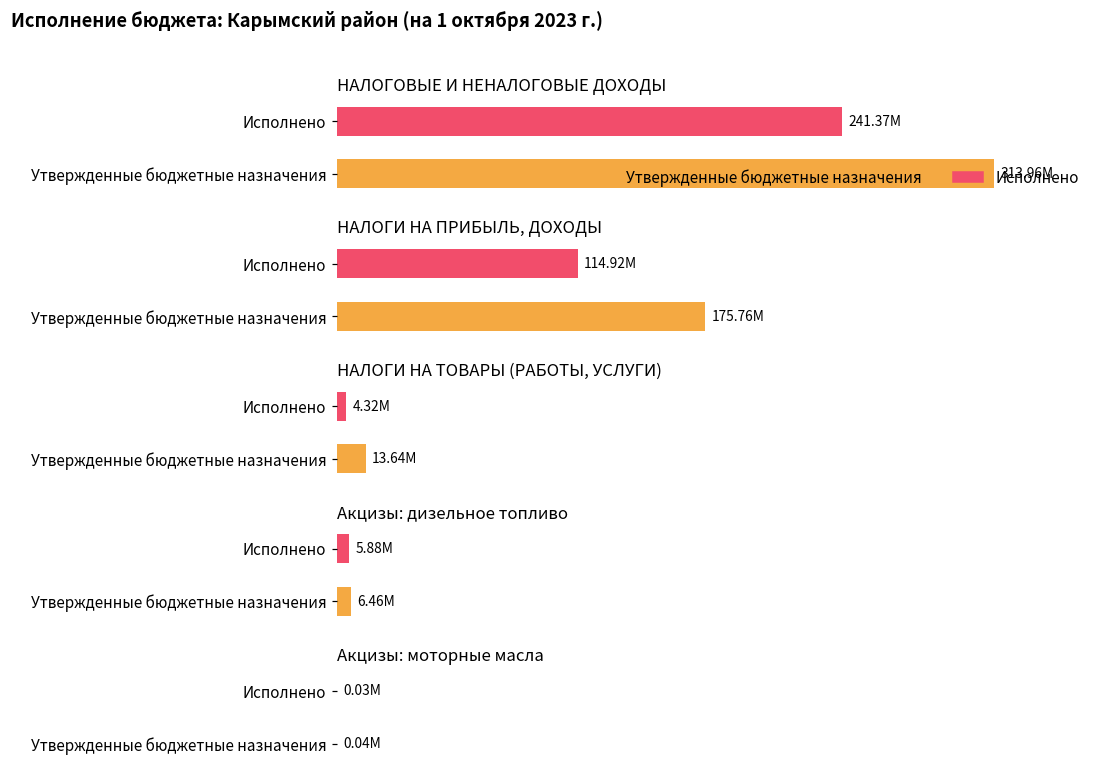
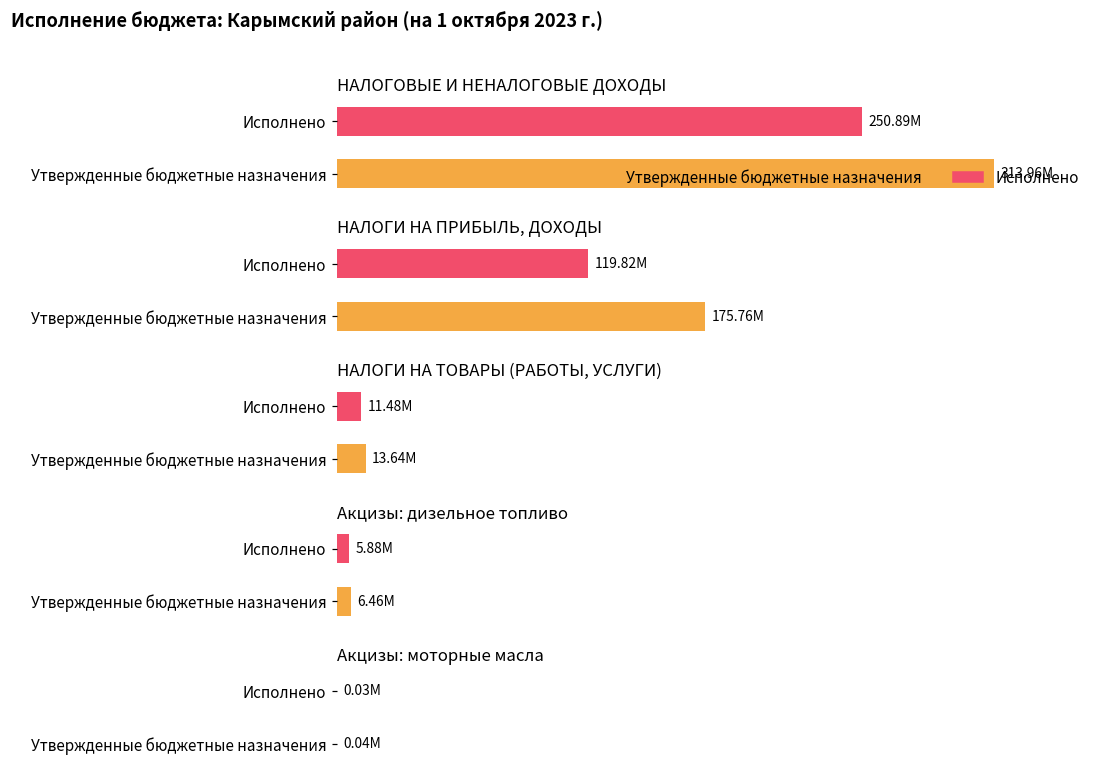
НАЛОГОВЫЕ И НЕНАЛОГОВЫЕ ДОХОДЫ, Исполнено: 241.37M -> 250.89M
НАЛОГИ НА ПРИБЫЛЬ, ДОХОДЫ, Исполнено: 114.92M -> 119.82M
НАЛОГИ НА ТОВАРЫ (РАБОТЫ, УСЛУГИ), Исполнено: 4.32M -> 11.48M
